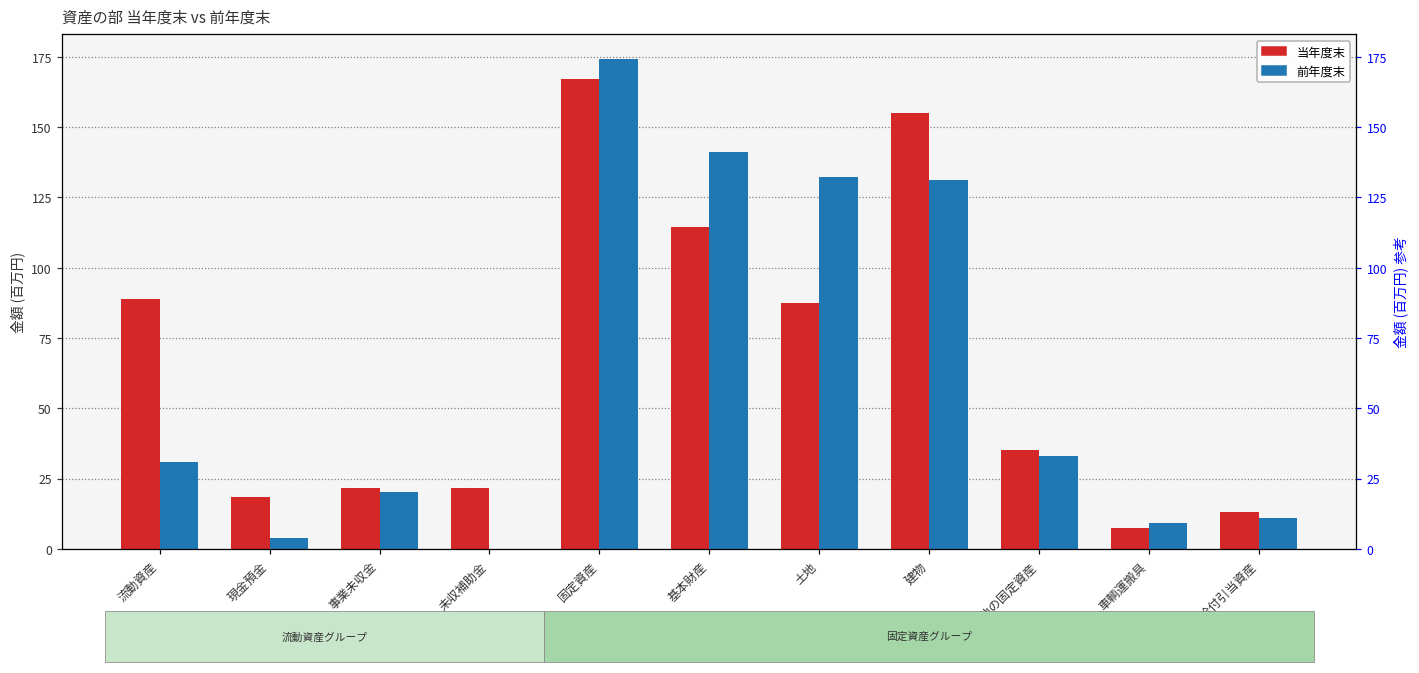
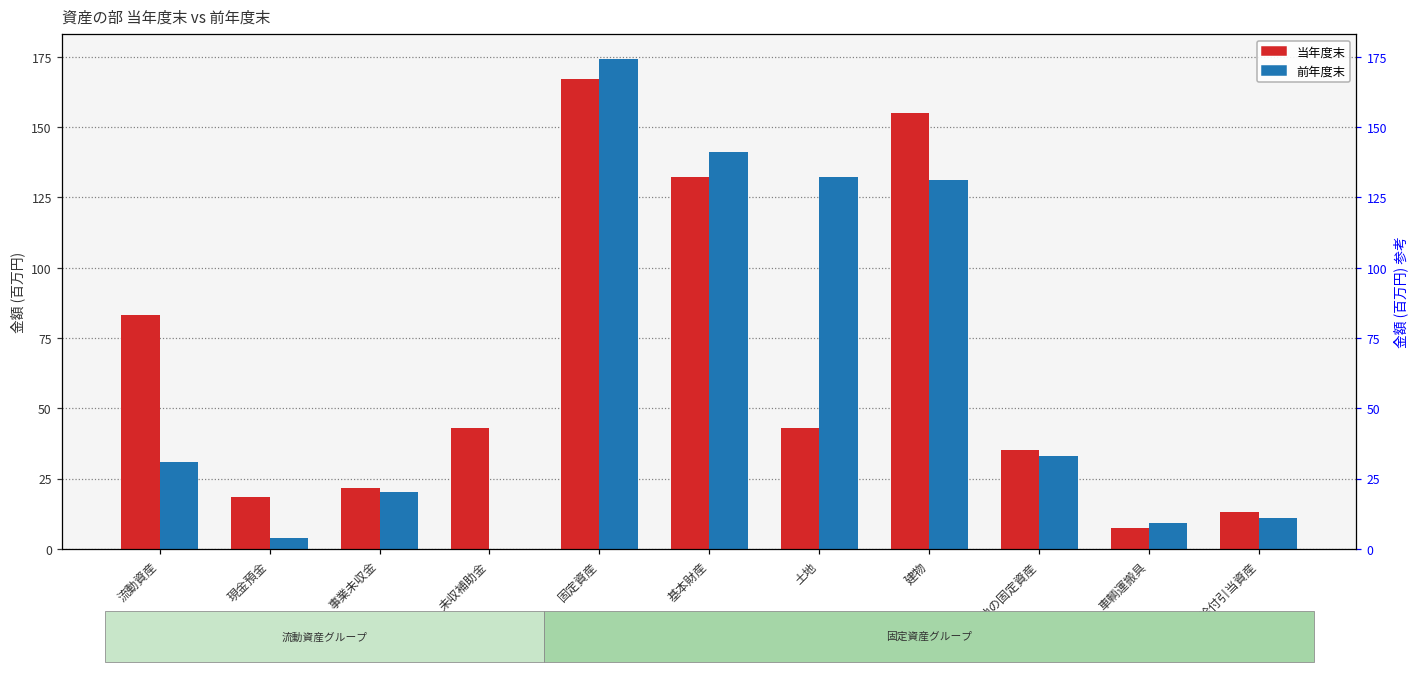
当年度末, 流動資産: 89 -> 83
当年度末, 未収補助金: 22 -> 43
当年度末, 基本財産: 114 -> 132
当年度末, 土地: 88 -> 43
